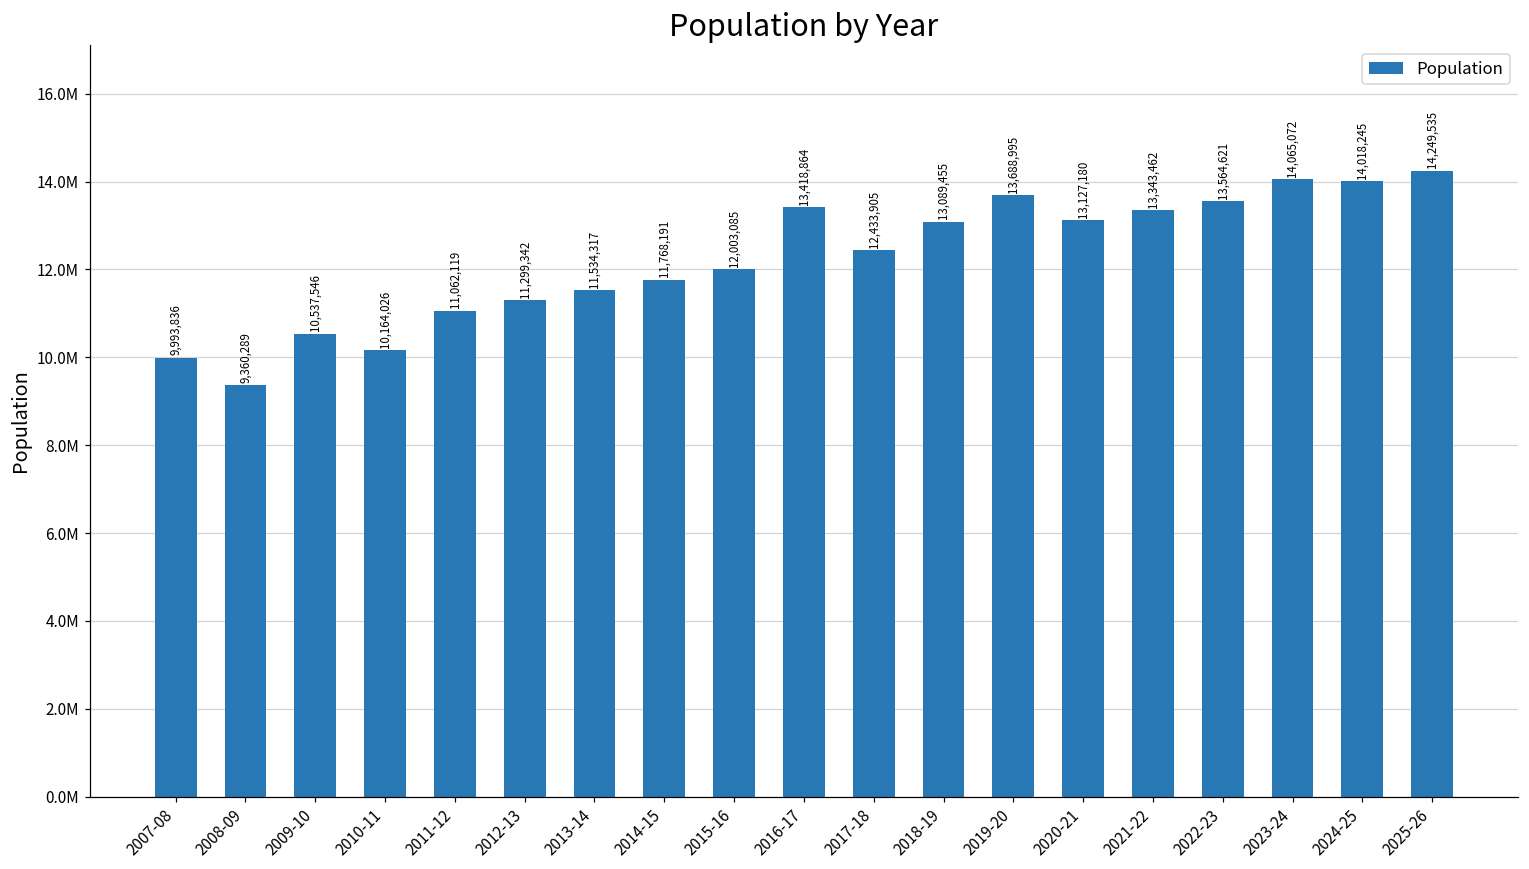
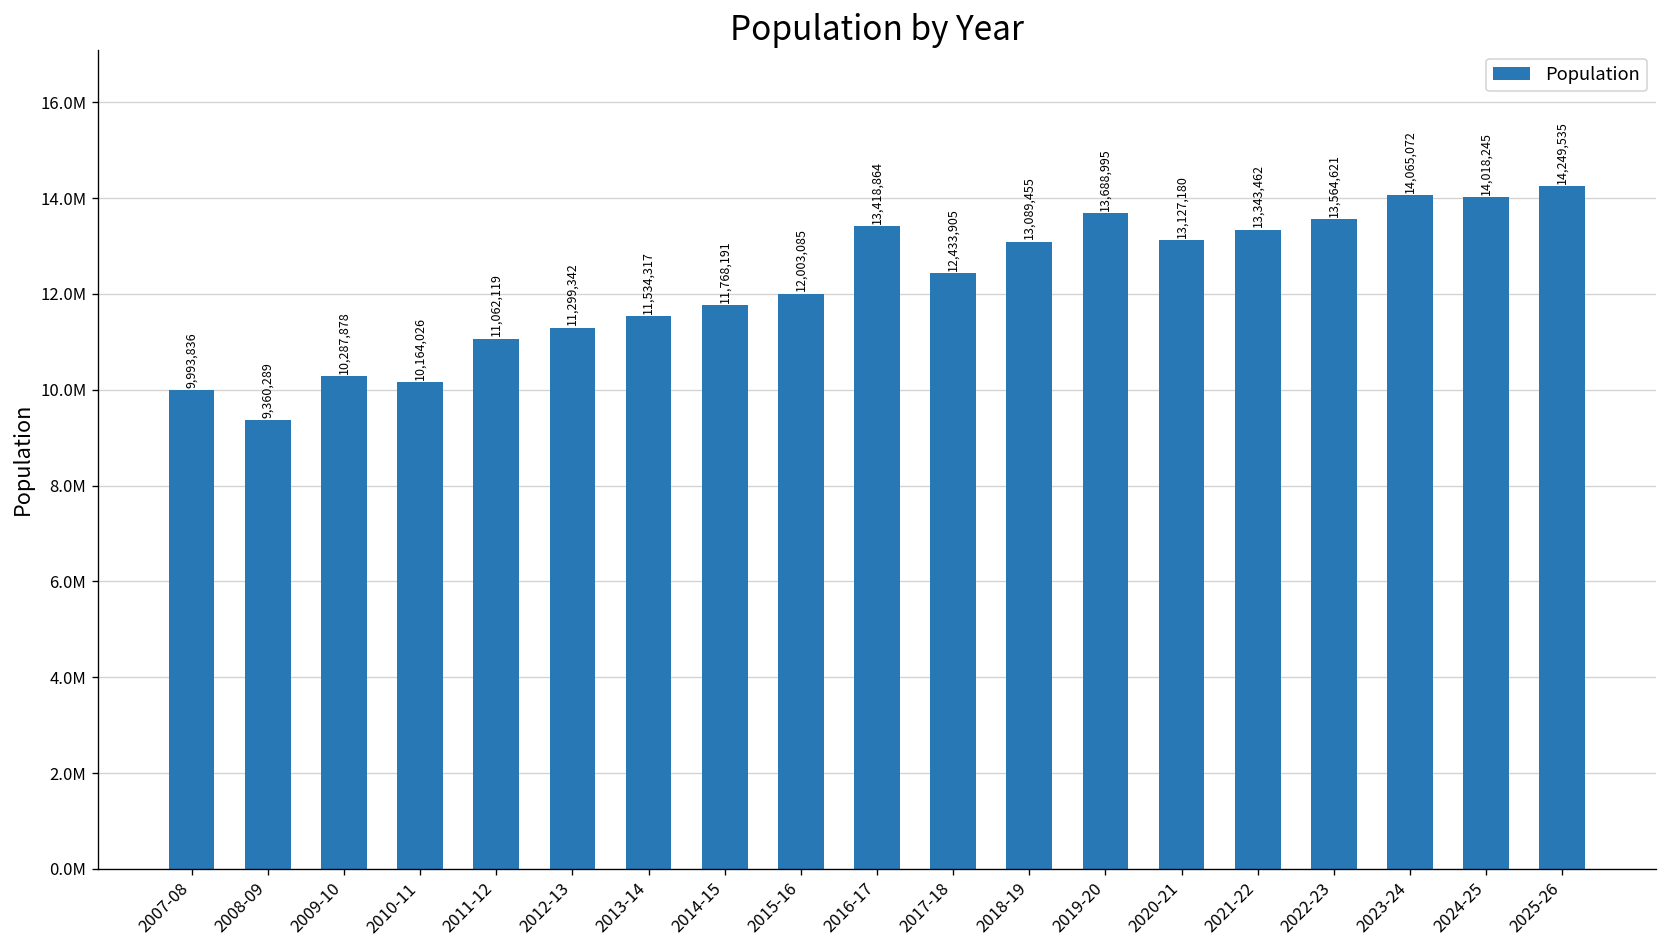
2009-10: 10,537,546 -> 10,287,878
